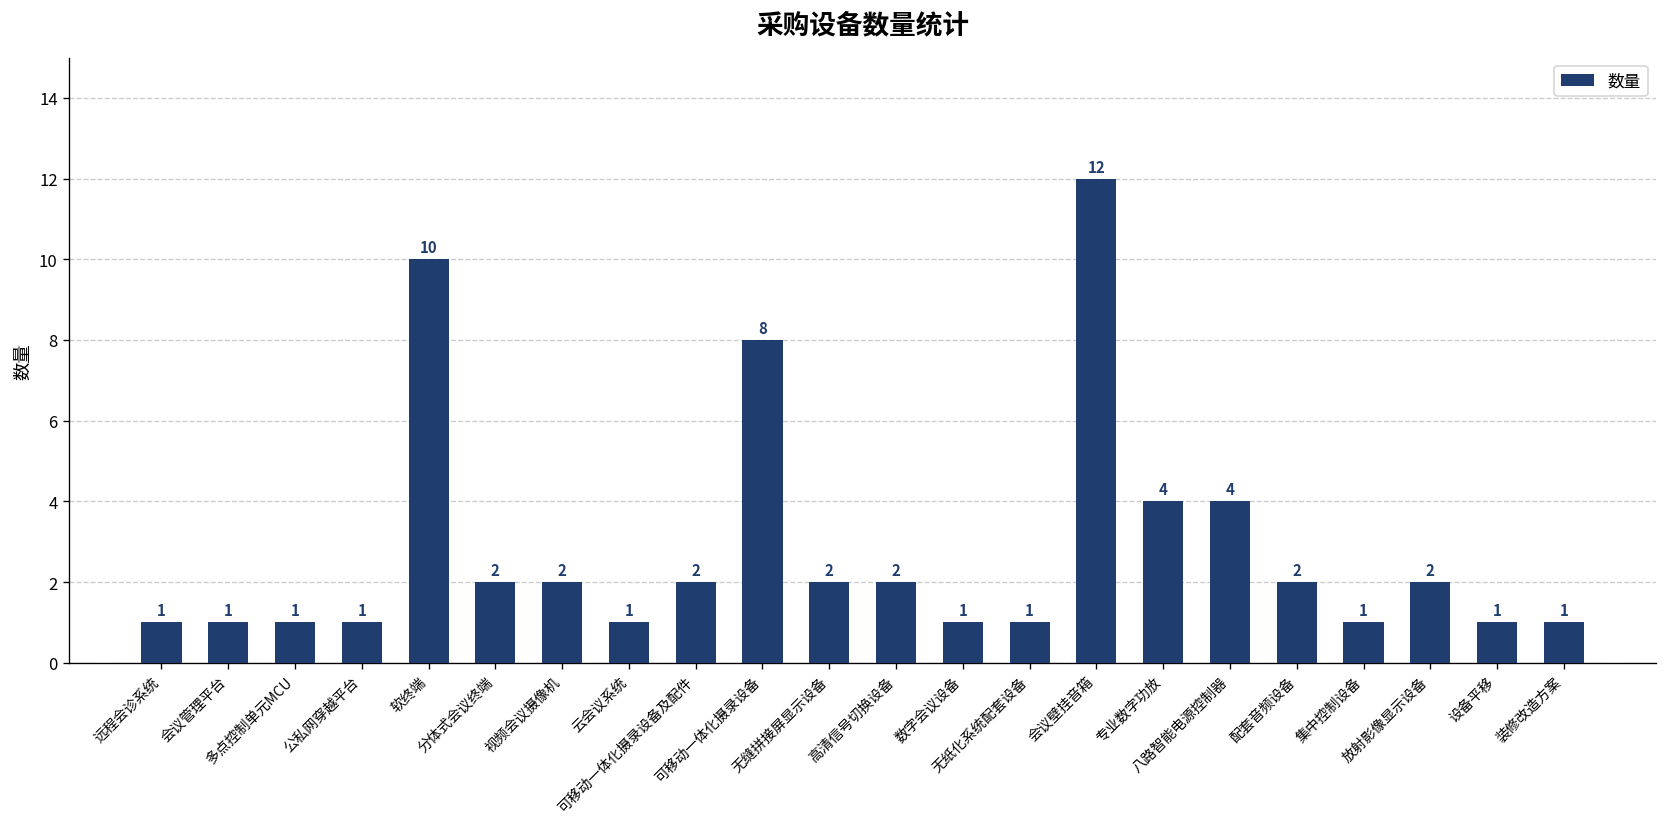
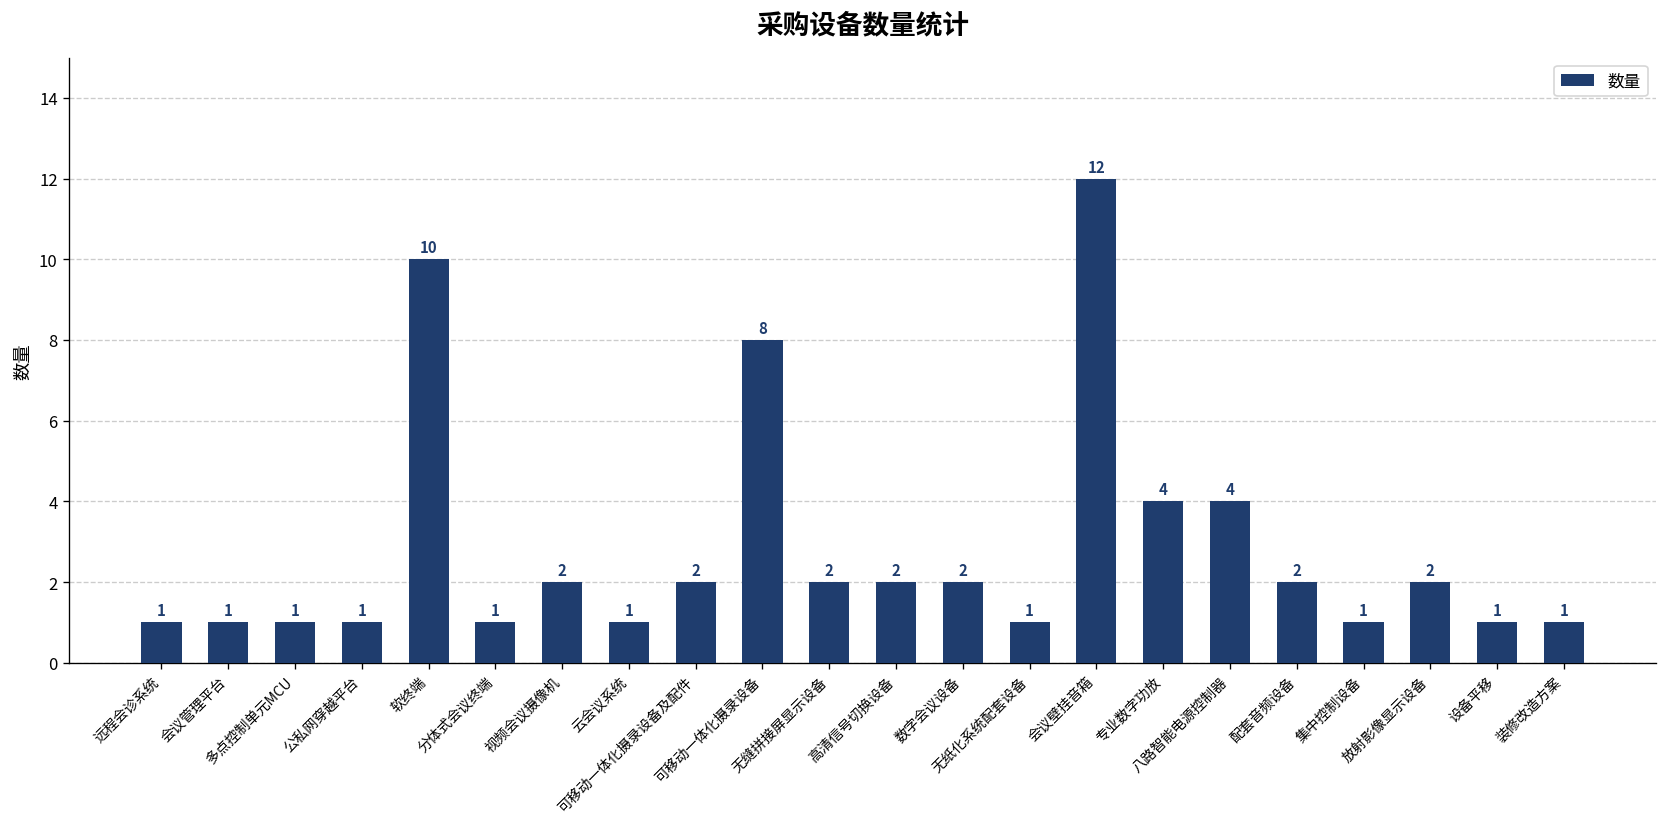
分体式会议终端: 2 -> 1
数字会议设备: 1 -> 2
